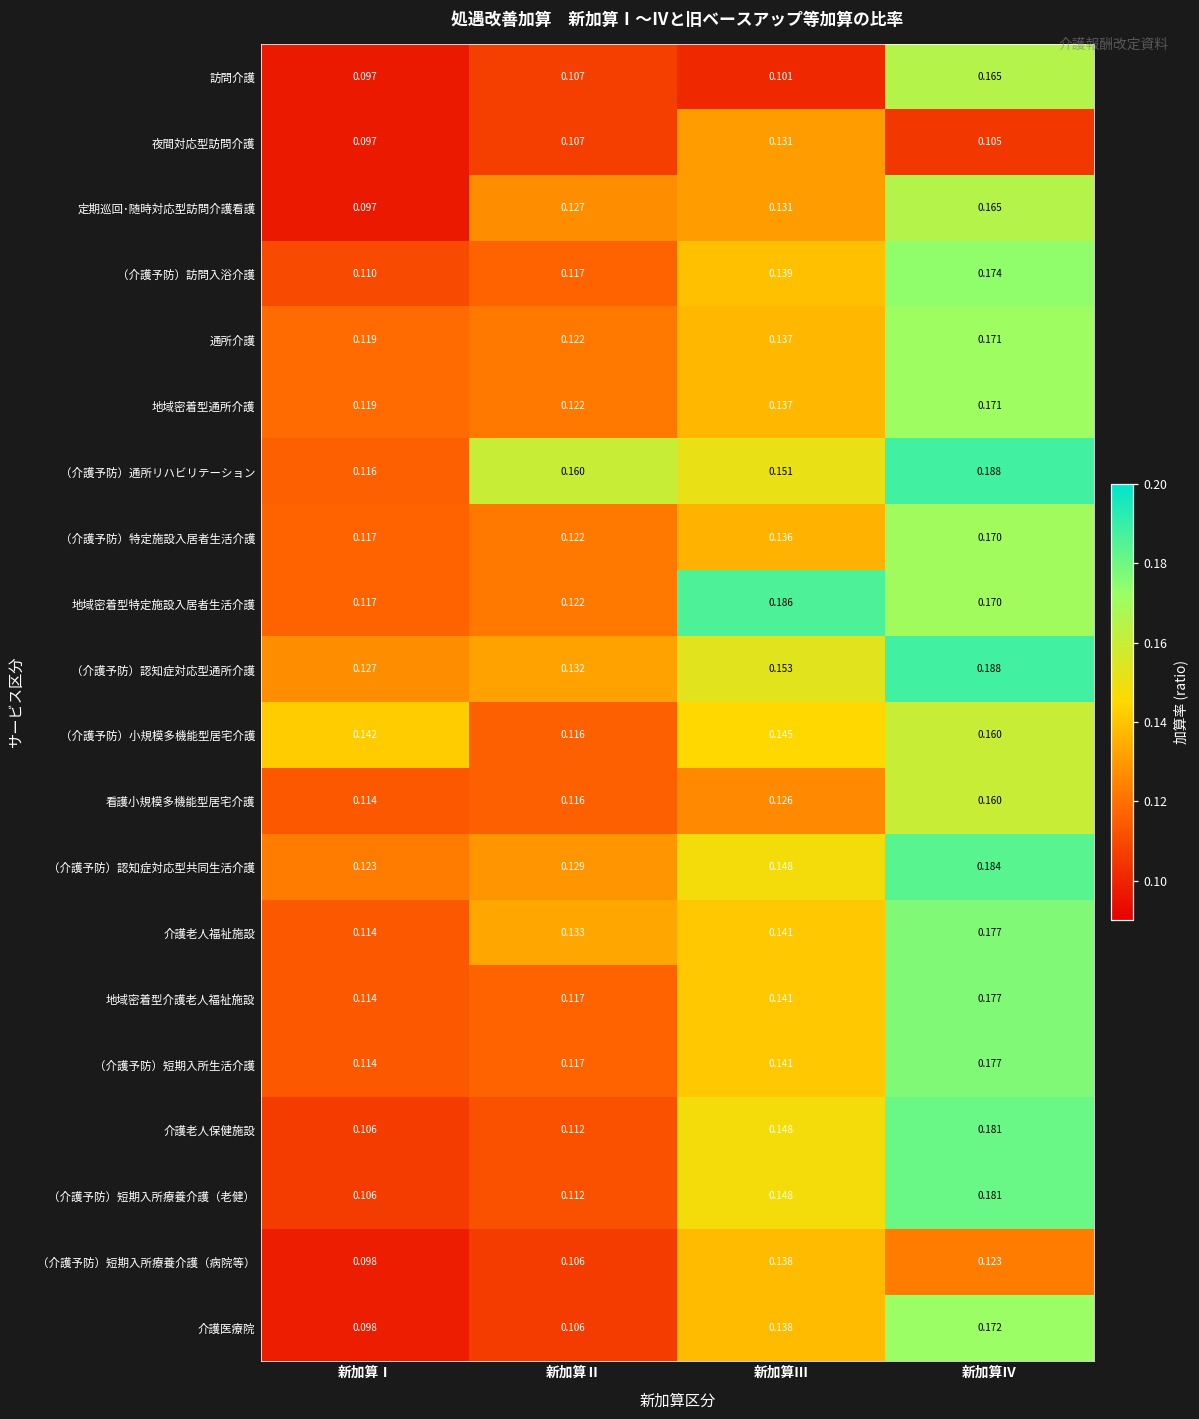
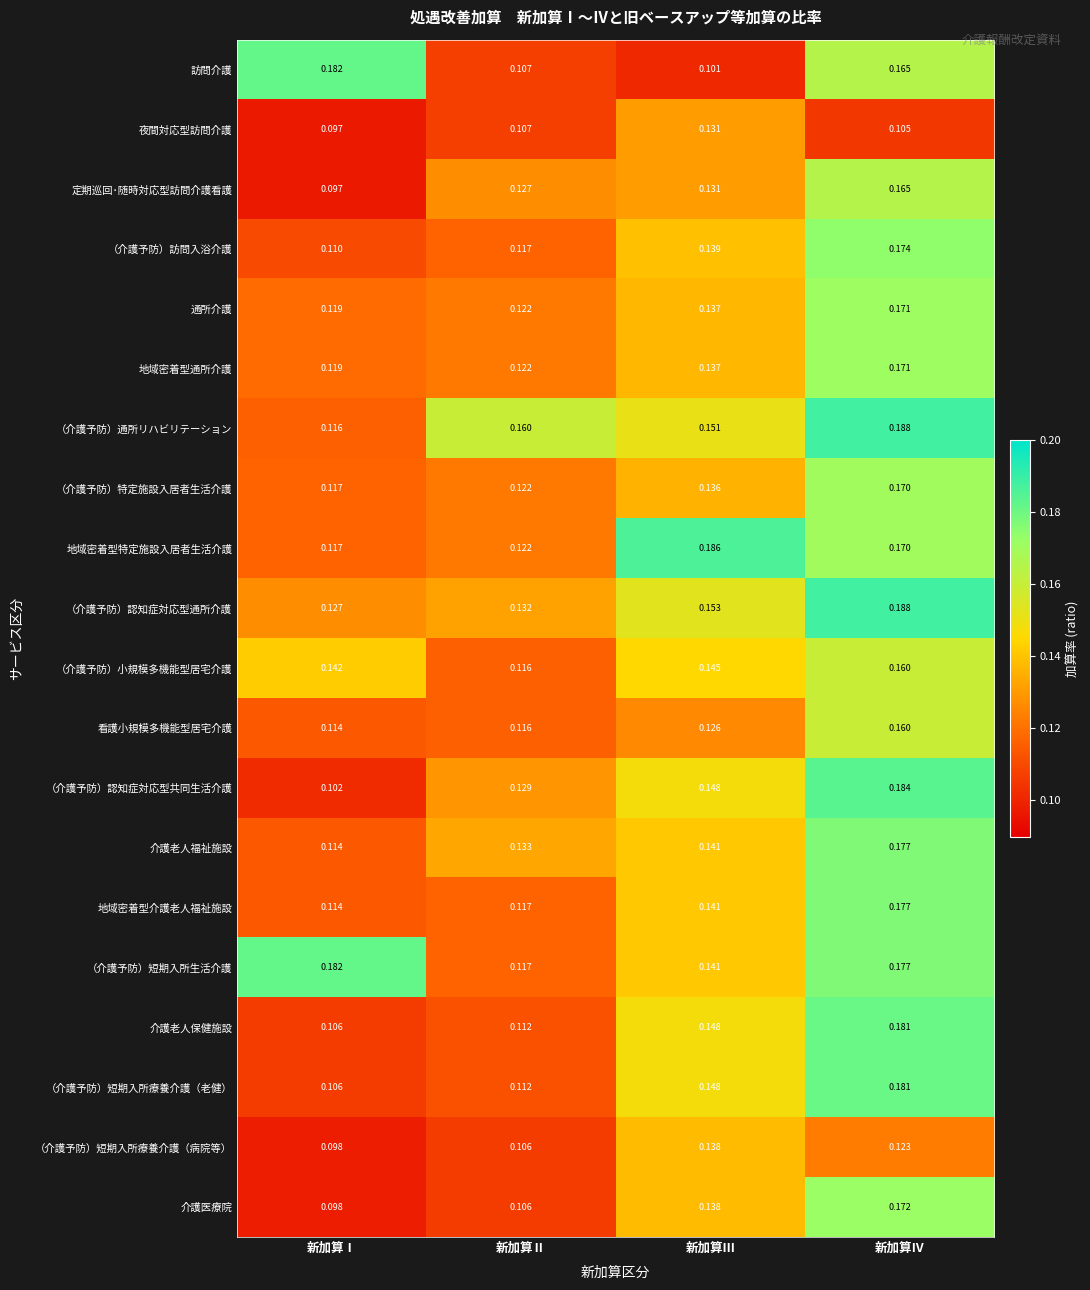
訪問介護, 新加算Ⅰ: 0.097 -> 0.182
（介護予防）認知症対応型共同生活介護, 新加算Ⅰ: 0.123 -> 0.102
（介護予防）短期入所生活介護, 新加算Ⅰ: 0.114 -> 0.182
